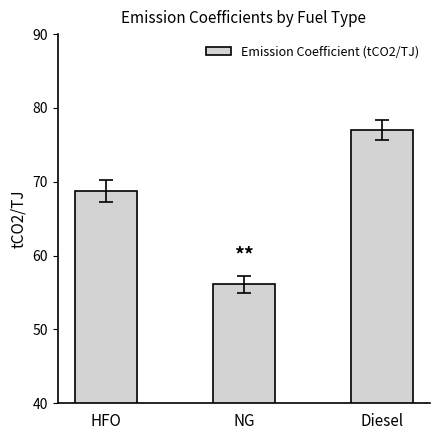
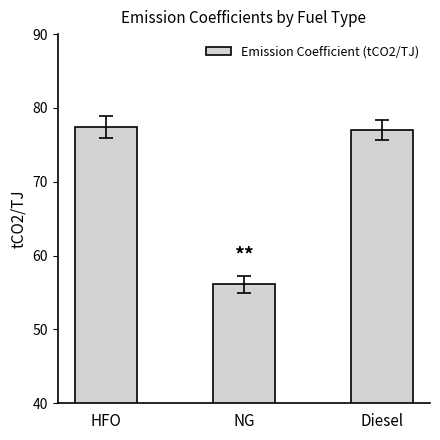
Emission Coefficient (tCO2/TJ), HFO: 69 -> 77
